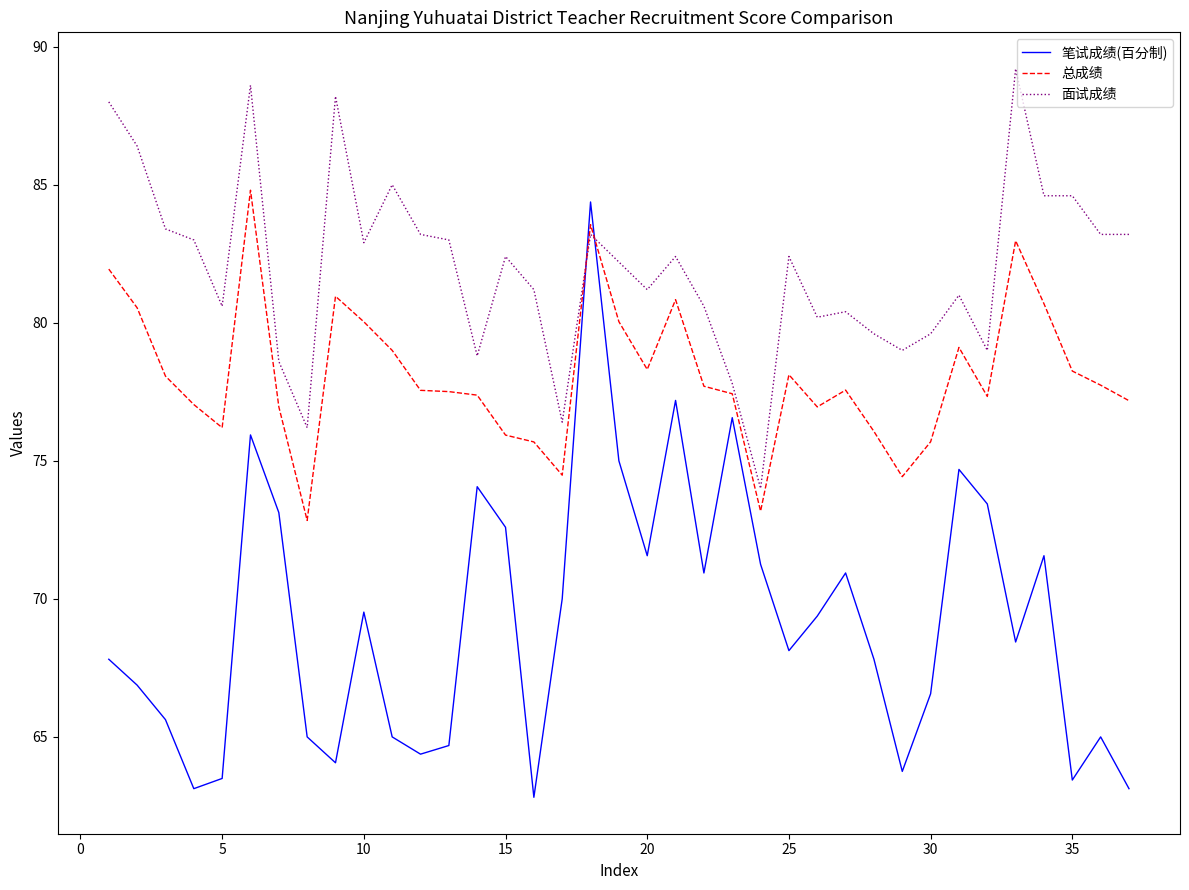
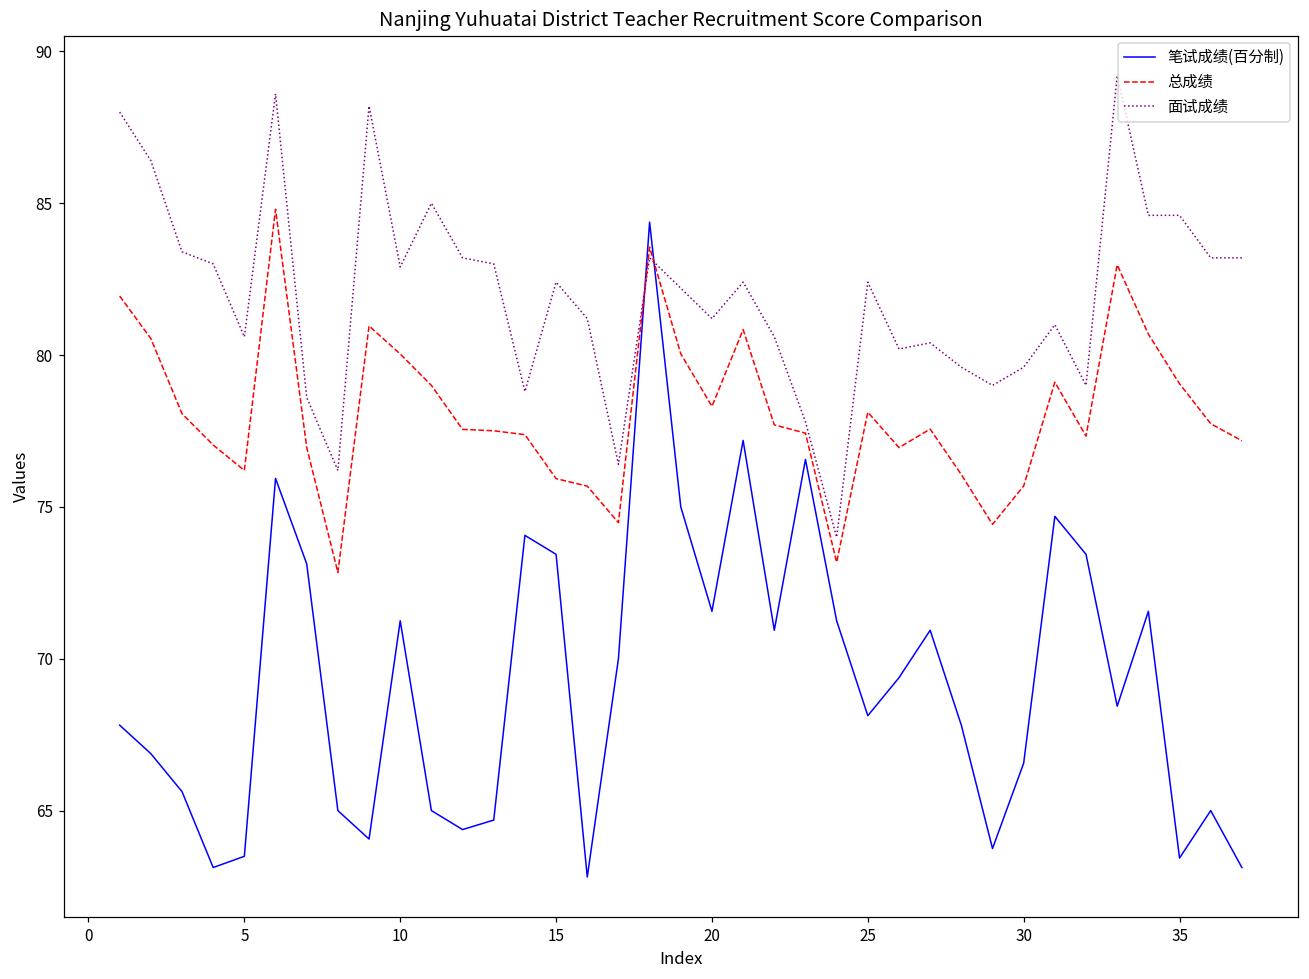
笔试成绩(百分制), 10: 69.5 -> 71.3
笔试成绩(百分制), 15: 72.6 -> 73.4
总成绩, 35: 78.3 -> 79.1
